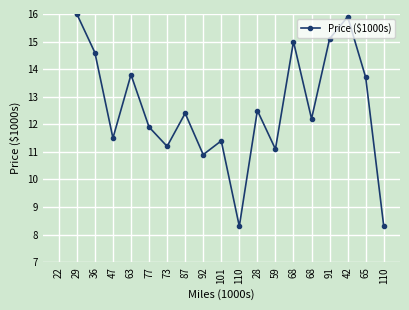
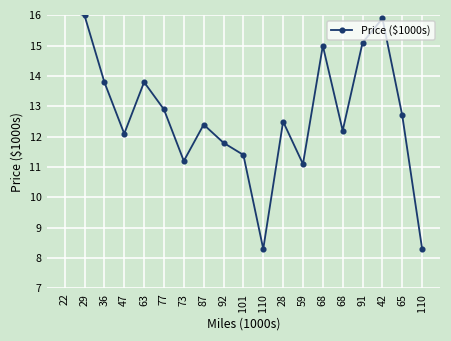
36: 14.6 -> 13.8
47: 11.5 -> 12.1
77: 11.9 -> 12.9
92: 10.9 -> 11.8
65: 13.7 -> 12.7
